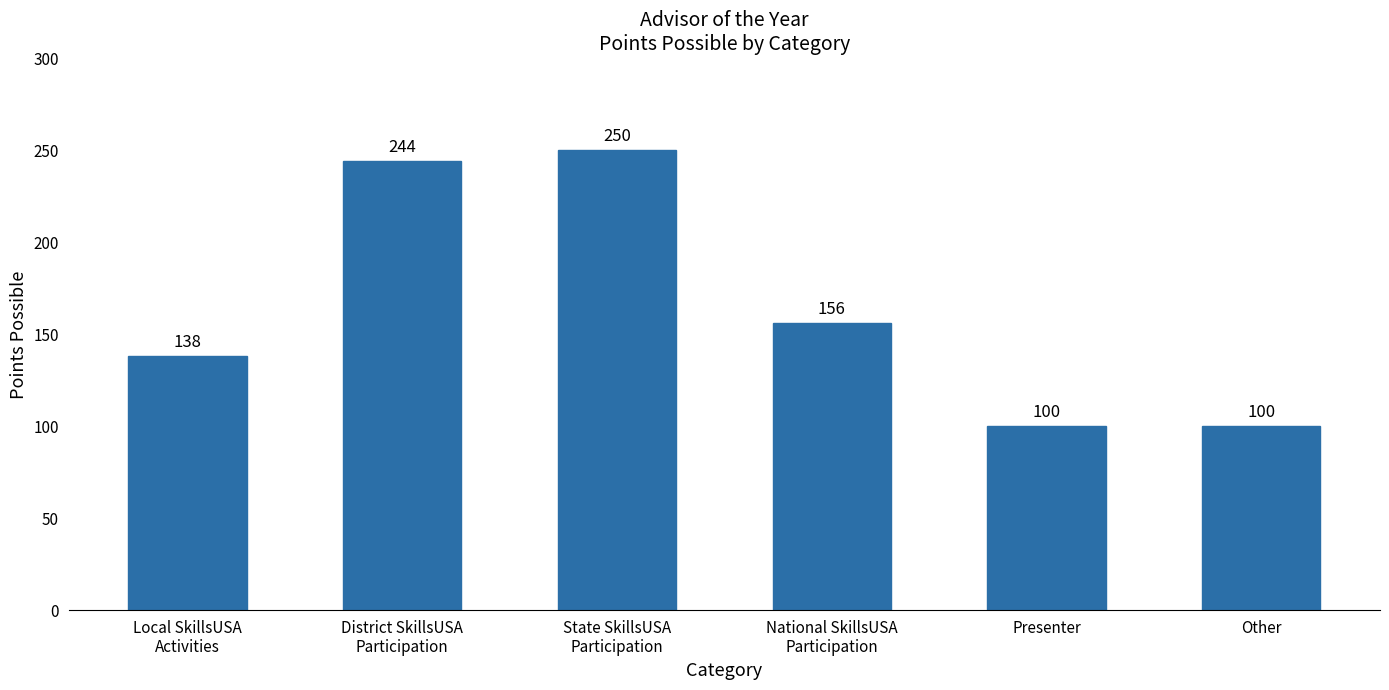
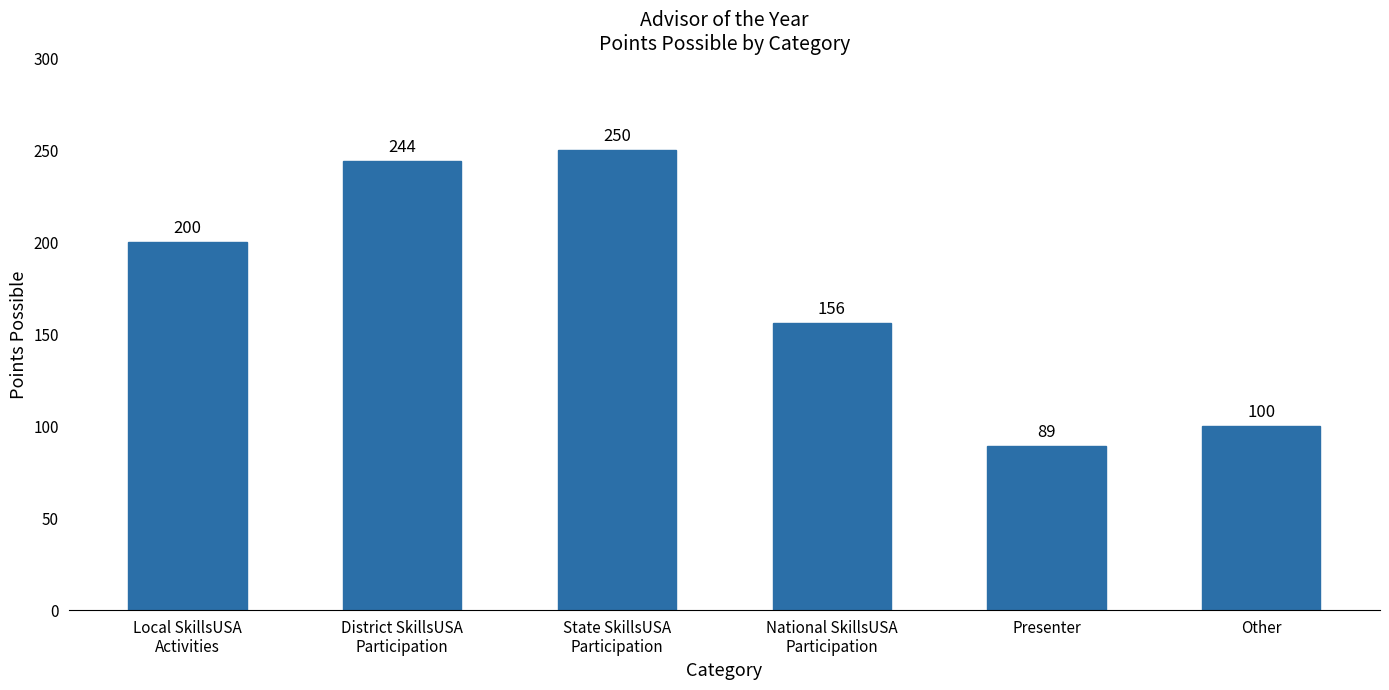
Local SkillsUSA Activities: 138 -> 200
Presenter: 100 -> 89
